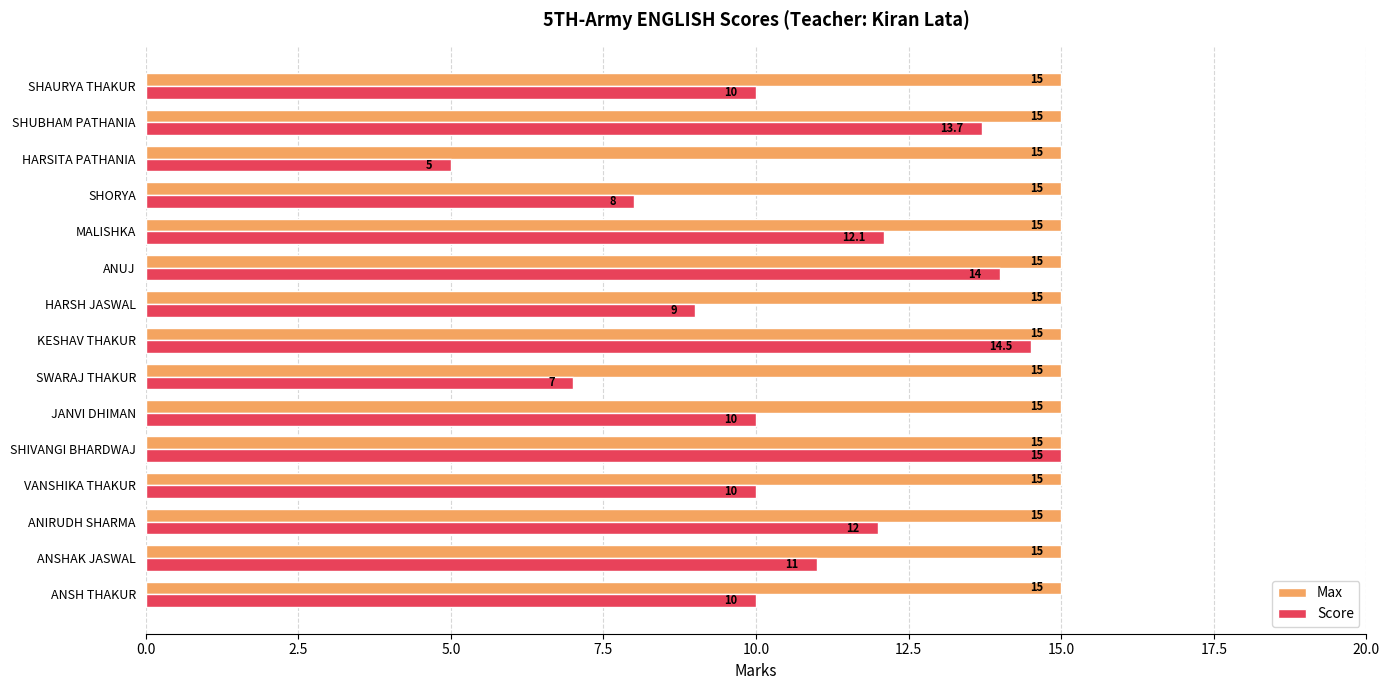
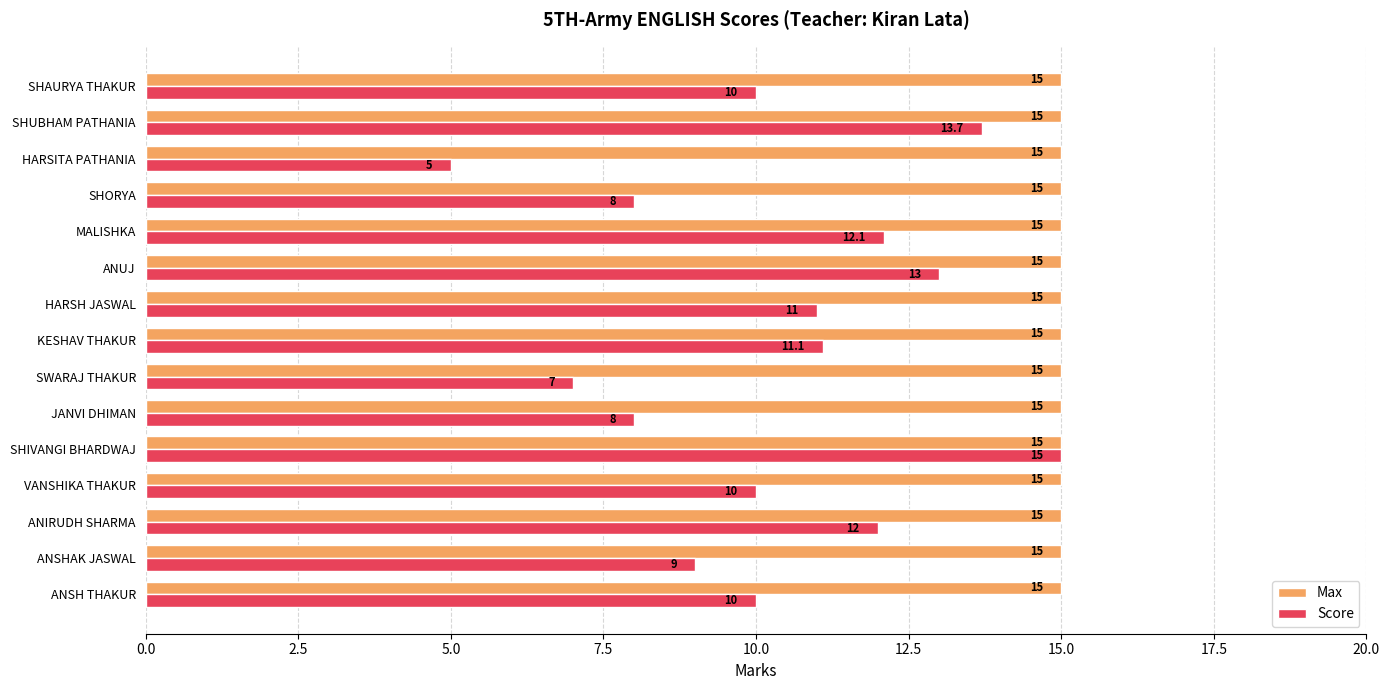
Score, ANUJ: 14 -> 13
Score, HARSH JASWAL: 9 -> 11
Score, KESHAV THAKUR: 14.5 -> 11.1
Score, JANVI DHIMAN: 10 -> 8
Score, ANSHAK JASWAL: 11 -> 9
